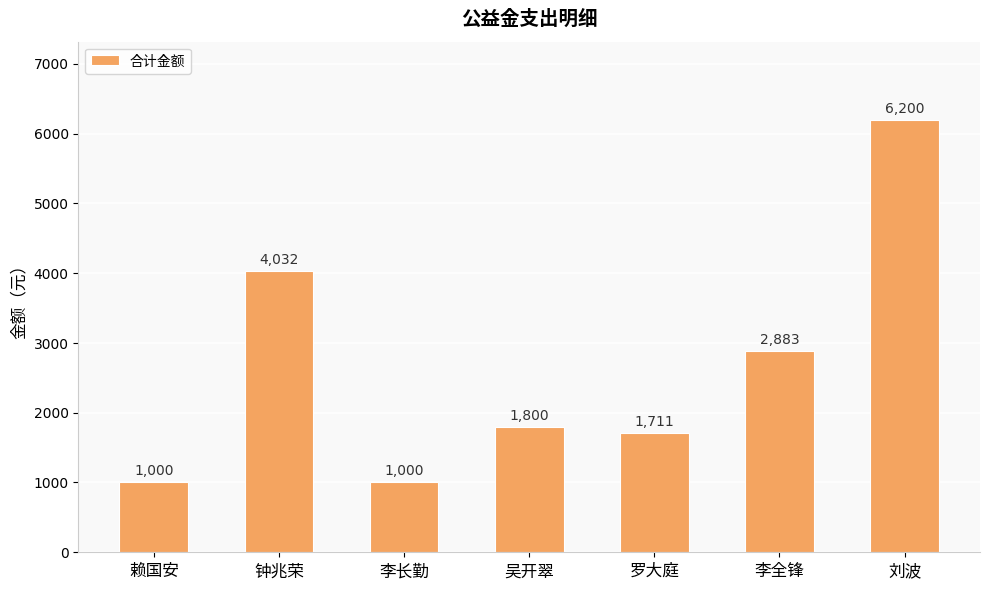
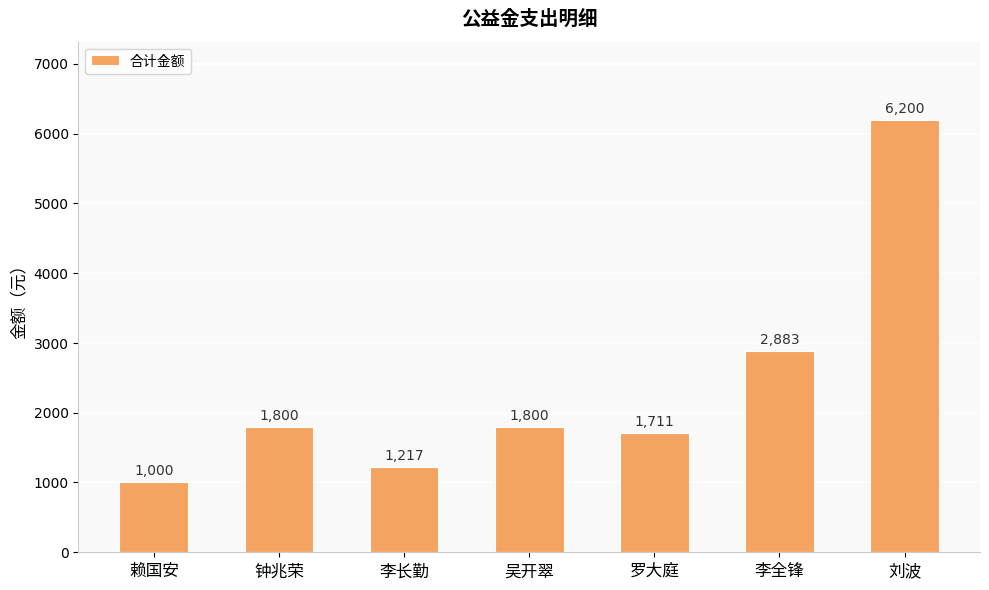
钟兆荣: 4,032 -> 1,800
李长勤: 1,000 -> 1,217
